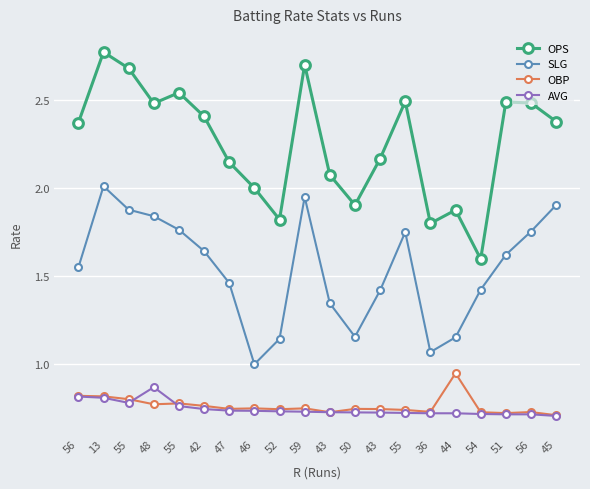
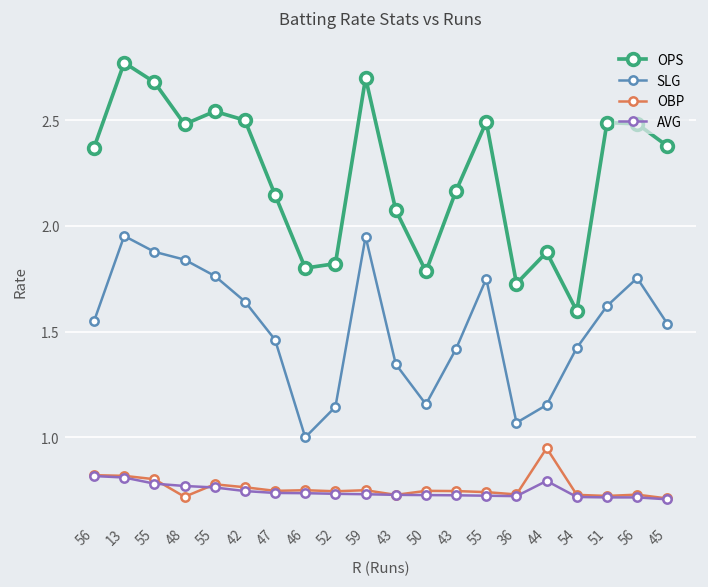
SLG, 13: 2.01 -> 1.95
OBP, 48: 0.77 -> 0.72
AVG, 48: 0.87 -> 0.77
OPS, 42: 2.41 -> 2.50
OPS, 46: 2.0 -> 1.8
OPS, 50: 1.90 -> 1.78
OPS, 36: 1.80 -> 1.73
AVG, 44: 0.72 -> 0.79
SLG, 45: 1.90 -> 1.54
